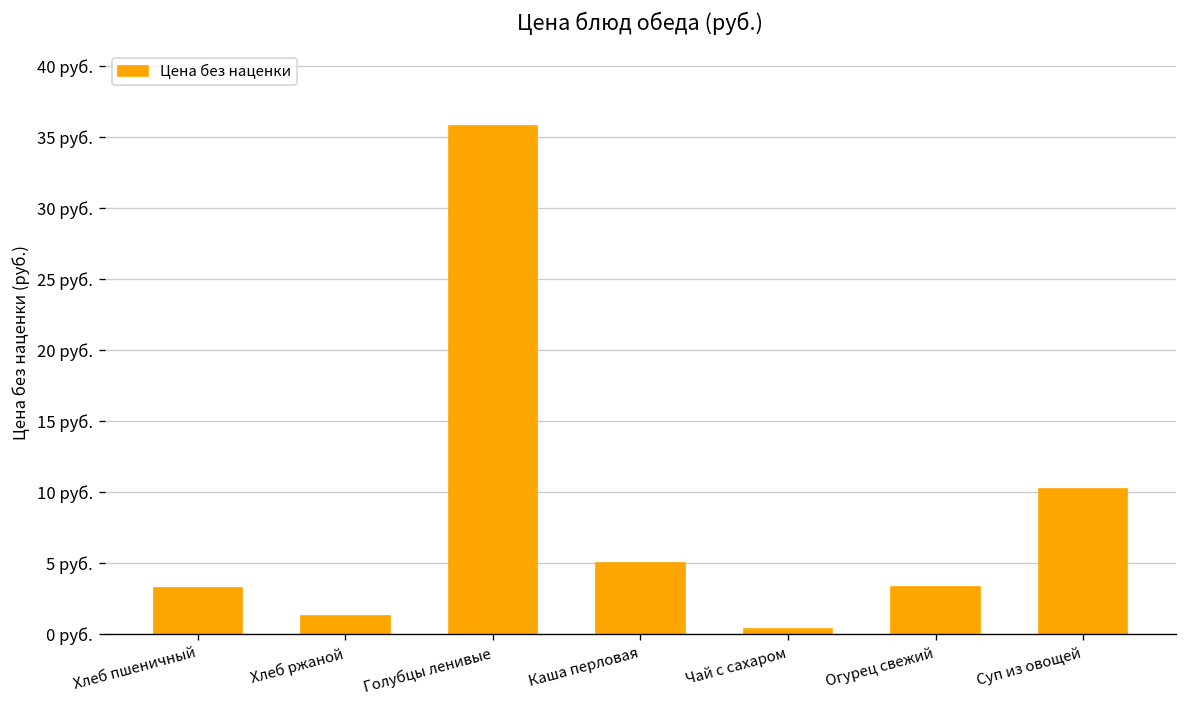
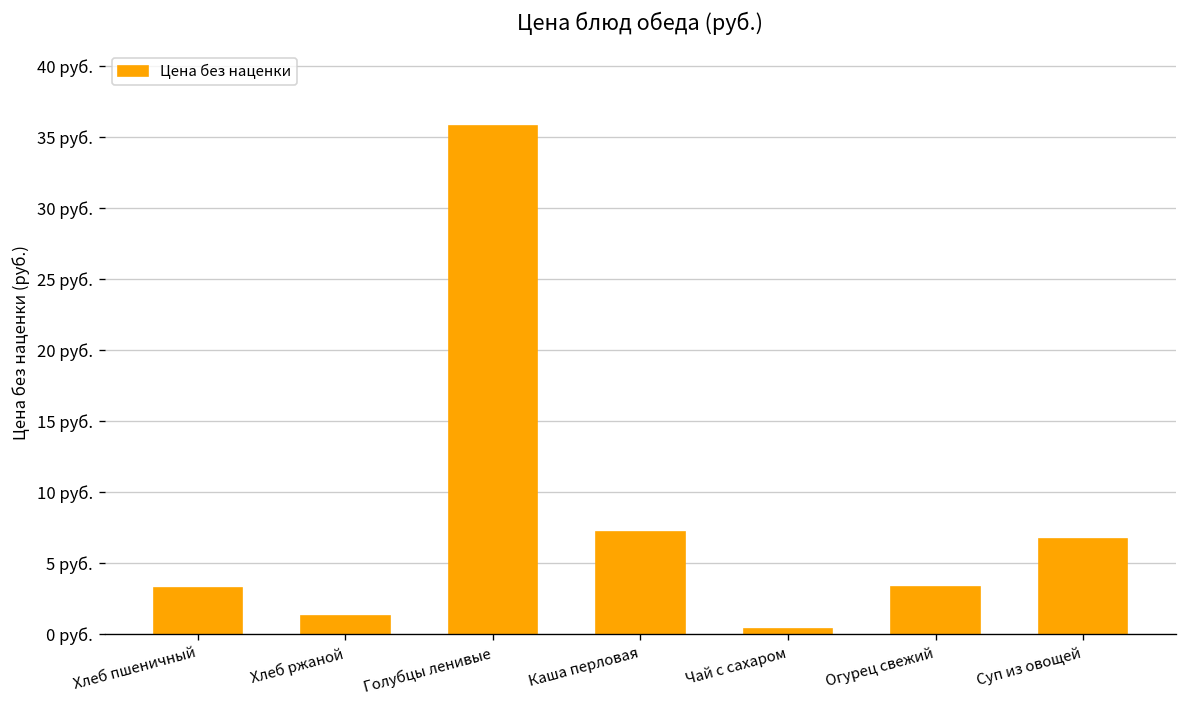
Каша перловая: 5.1 руб. -> 7.2 руб.
Суп из овощей: 10.2 руб. -> 6.7 руб.
